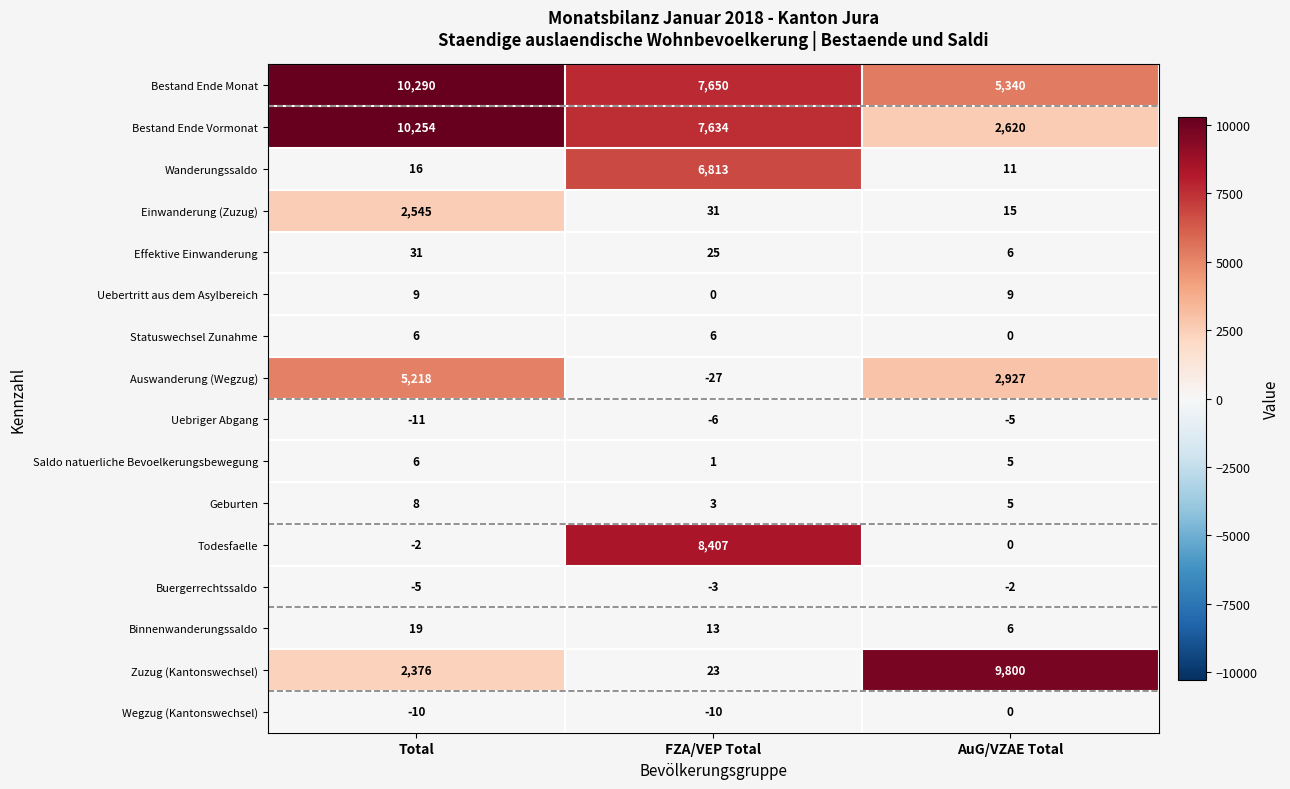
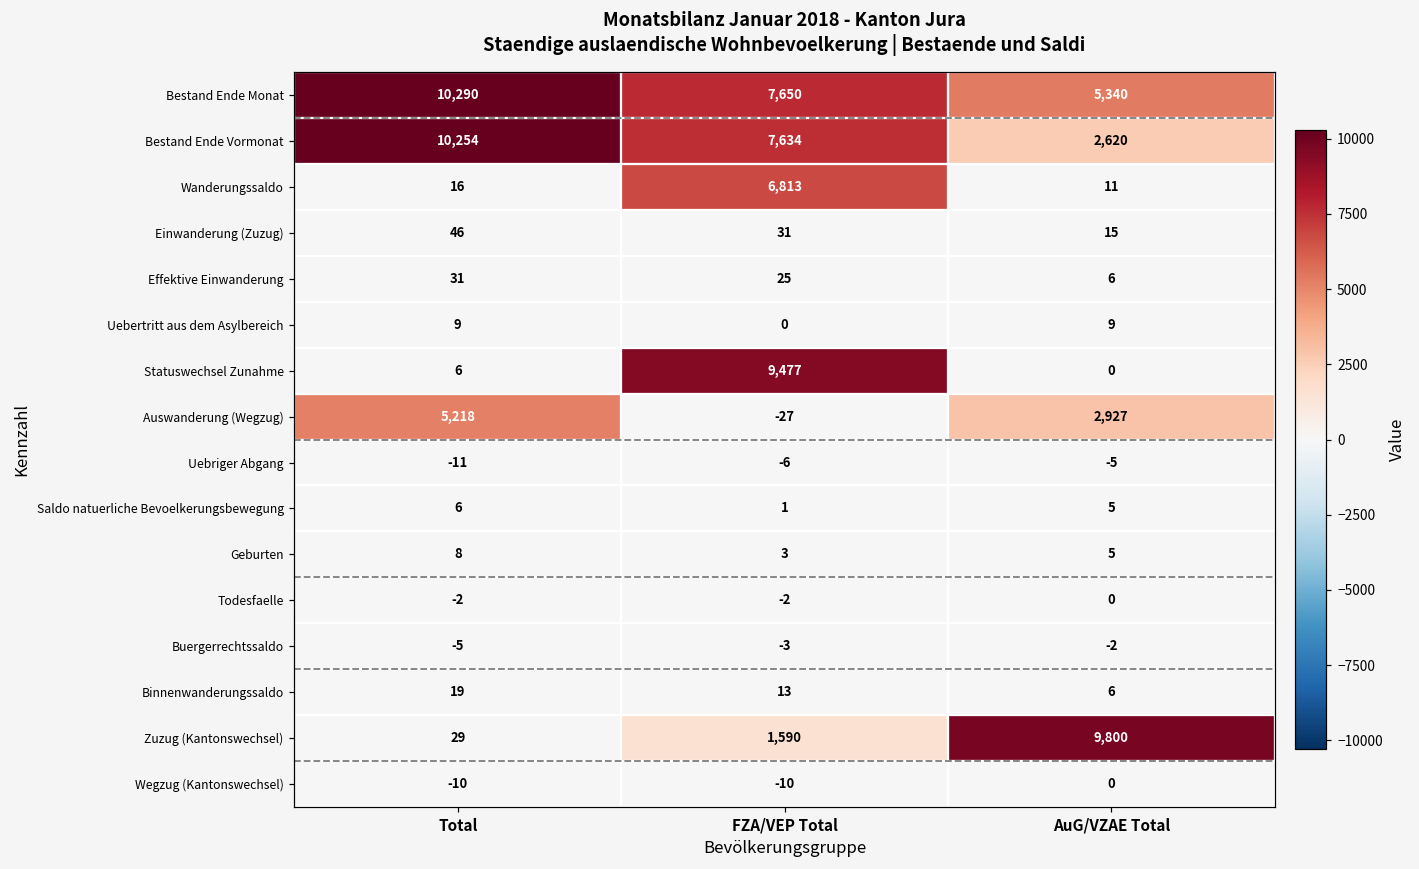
Einwanderung (Zuzug), Total: 2,545 -> 46
Statuswechsel Zunahme, FZA/VEP Total: 6 -> 9,477
Todesfaelle, FZA/VEP Total: 8,407 -> -2
Zuzug (Kantonswechsel), Total: 2,376 -> 29
Zuzug (Kantonswechsel), FZA/VEP Total: 23 -> 1,590
